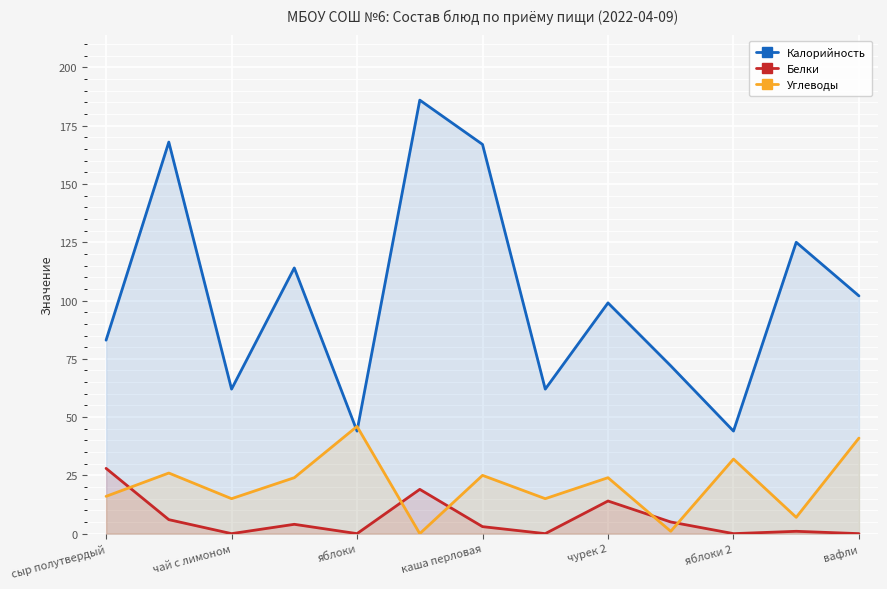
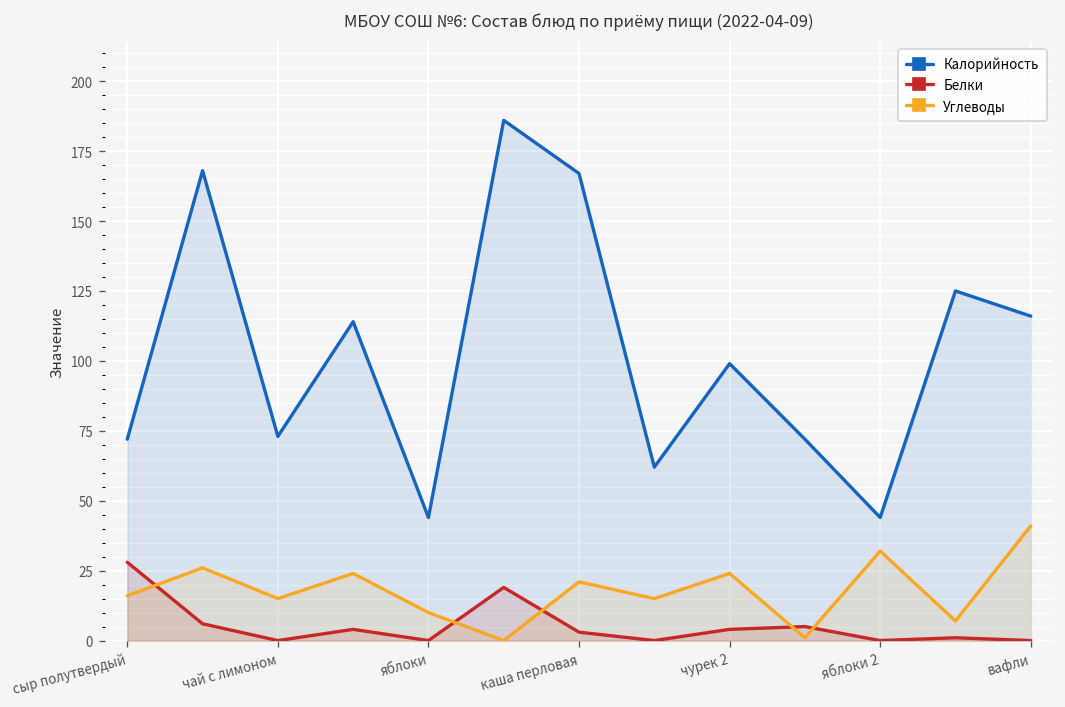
Калорийность, сыр полутвердый: 83 -> 72
Калорийность, чай с лимоном: 62 -> 73
Углеводы, яблоки: 46 -> 10
Углеводы, каша перловая: 25 -> 21
Белки, чурек 2: 14 -> 4
Калорийность, вафли: 102 -> 116
